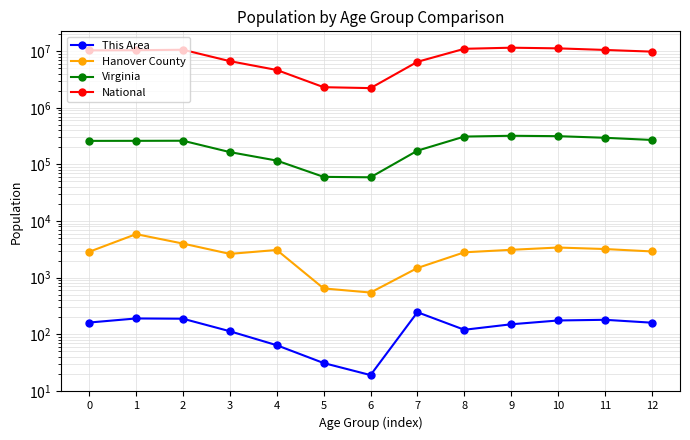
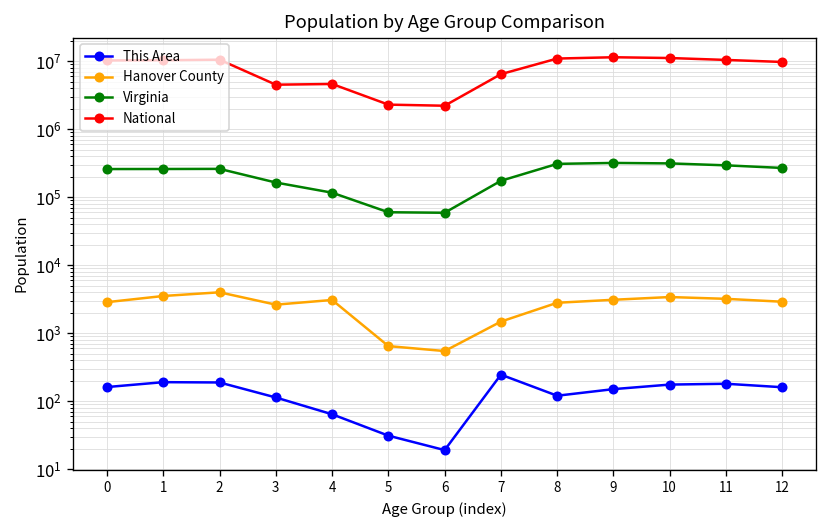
Hanover County, 1: 6000 -> 4000
National, 3: 7000000 -> 5000000
